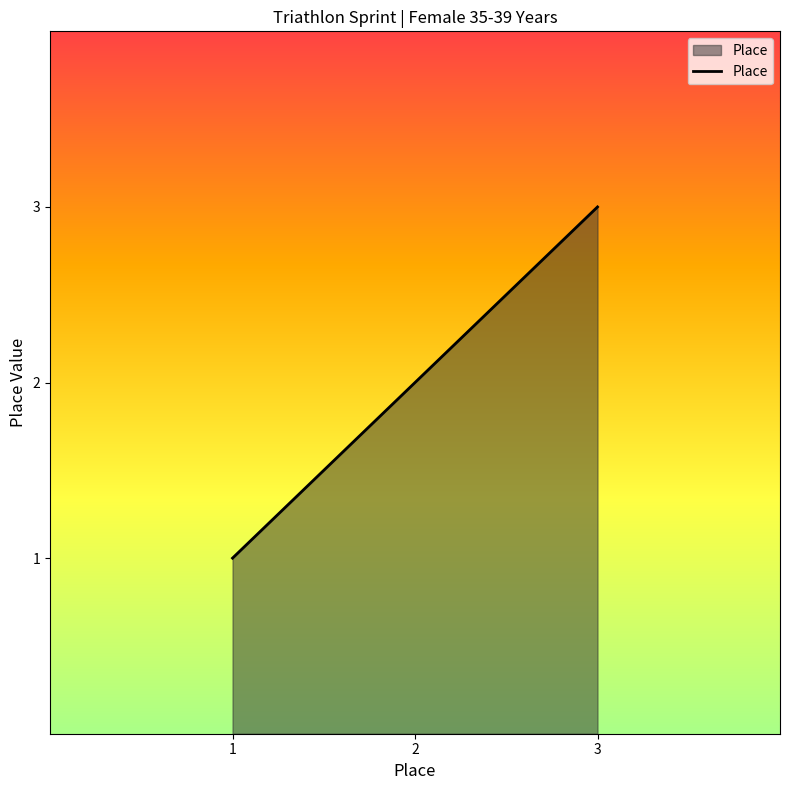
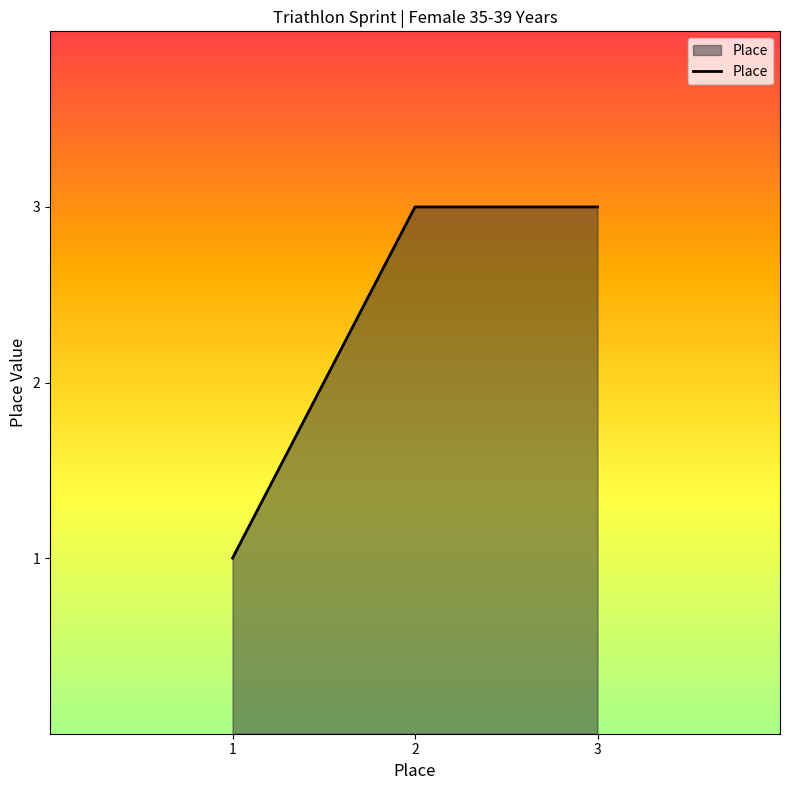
2: 2 -> 3
